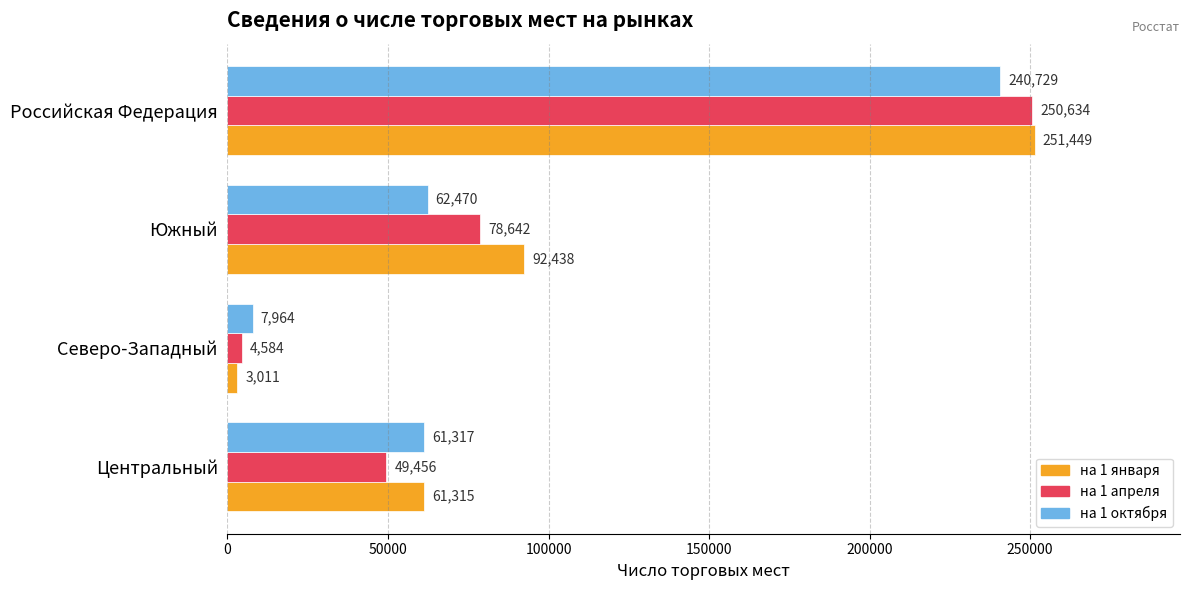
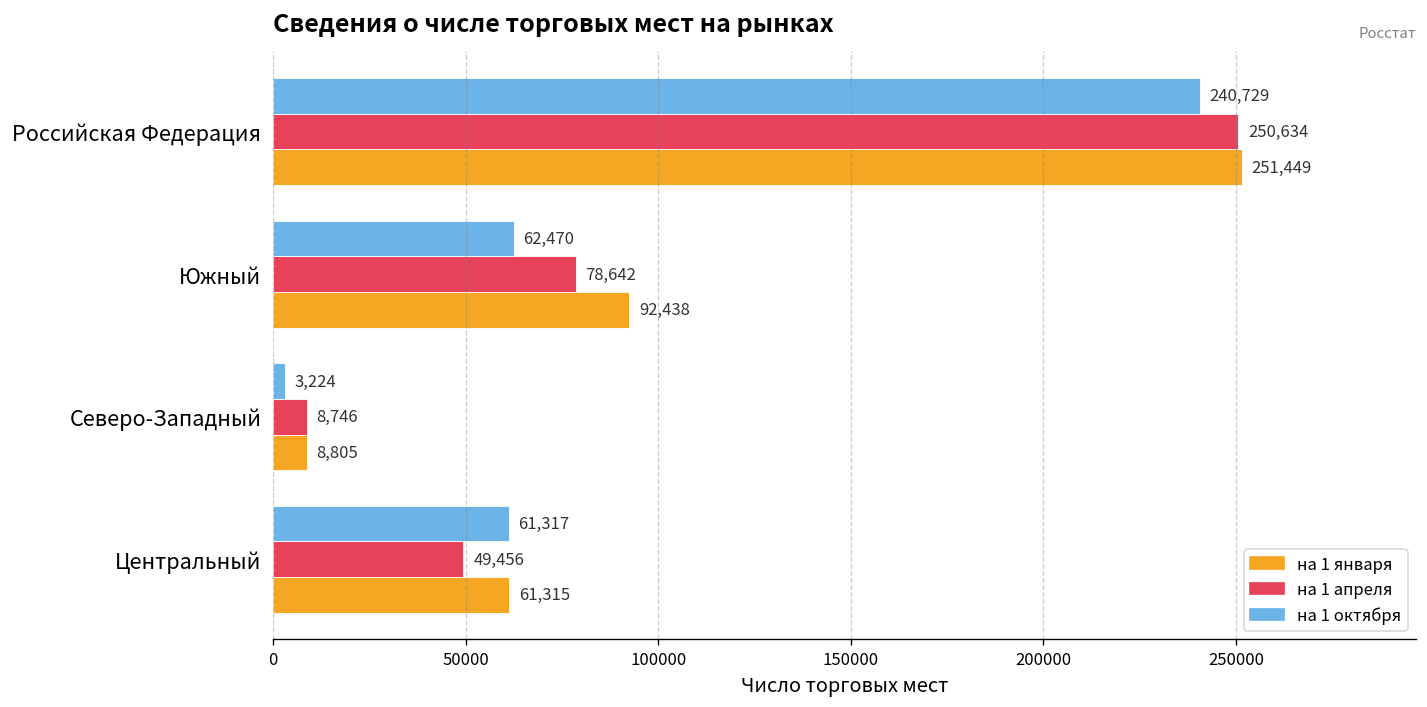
на 1 октября, Северо-Западный: 7,964 -> 3,224
на 1 апреля, Северо-Западный: 4,584 -> 8,746
на 1 января, Северо-Западный: 3,011 -> 8,805
